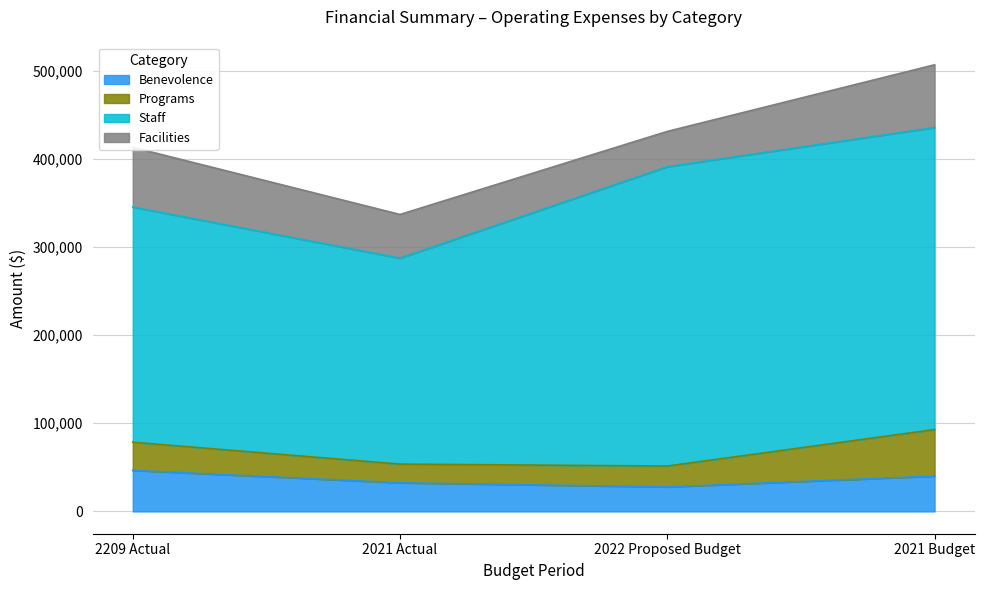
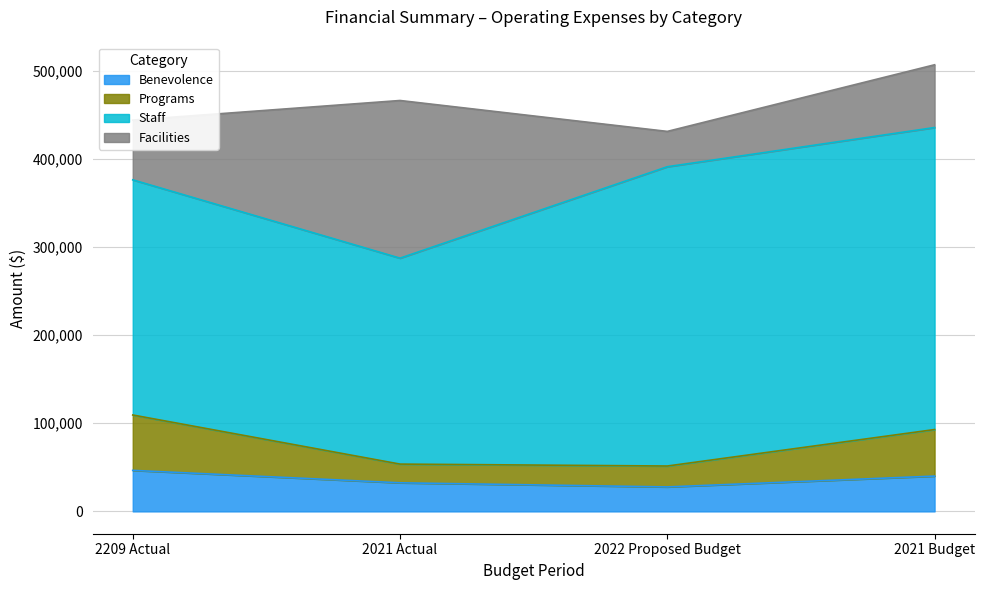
Programs, 2209 Actual: 30,000 -> 60,000
Facilities, 2021 Actual: 50,000 -> 180,000
